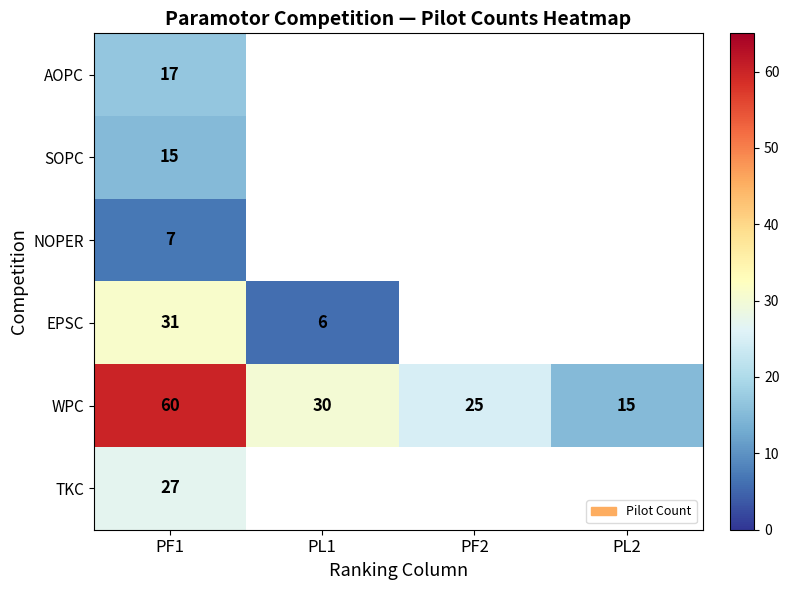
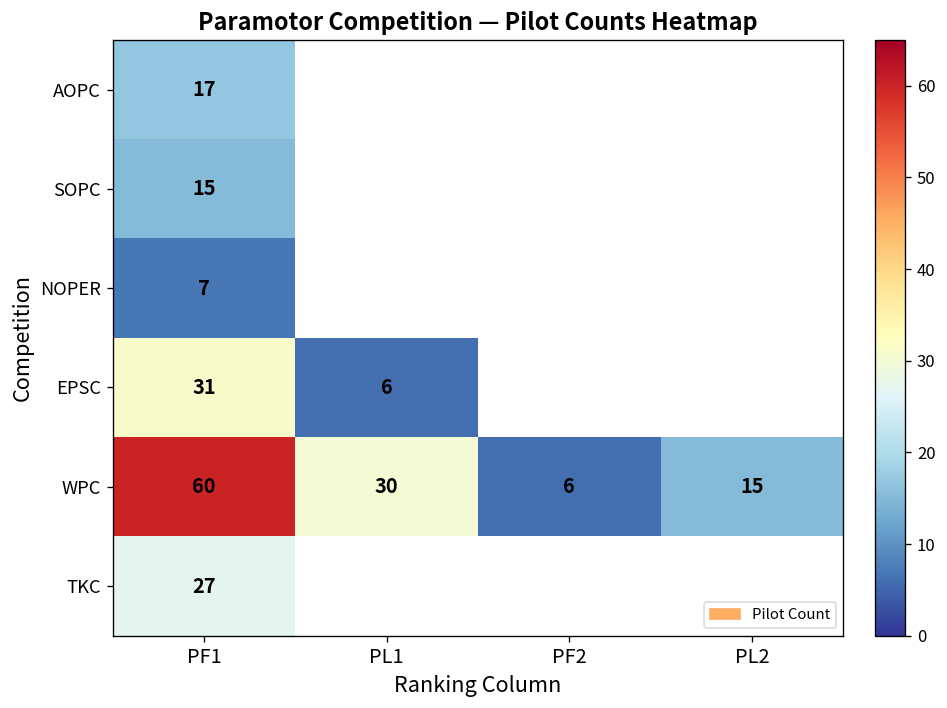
WPC, PF2: 25 -> 6
